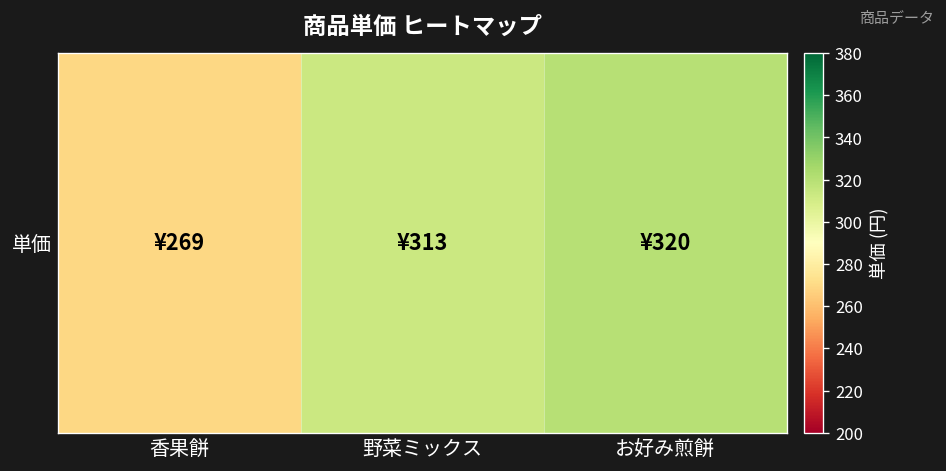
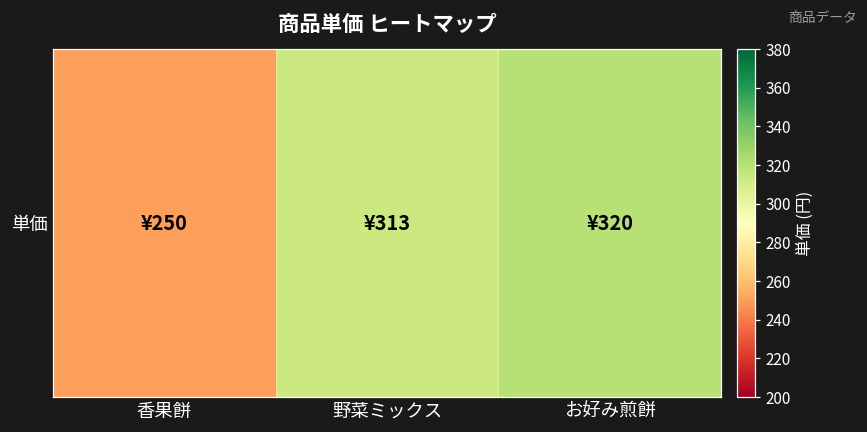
単価, 香果餅: ¥269 -> ¥250
